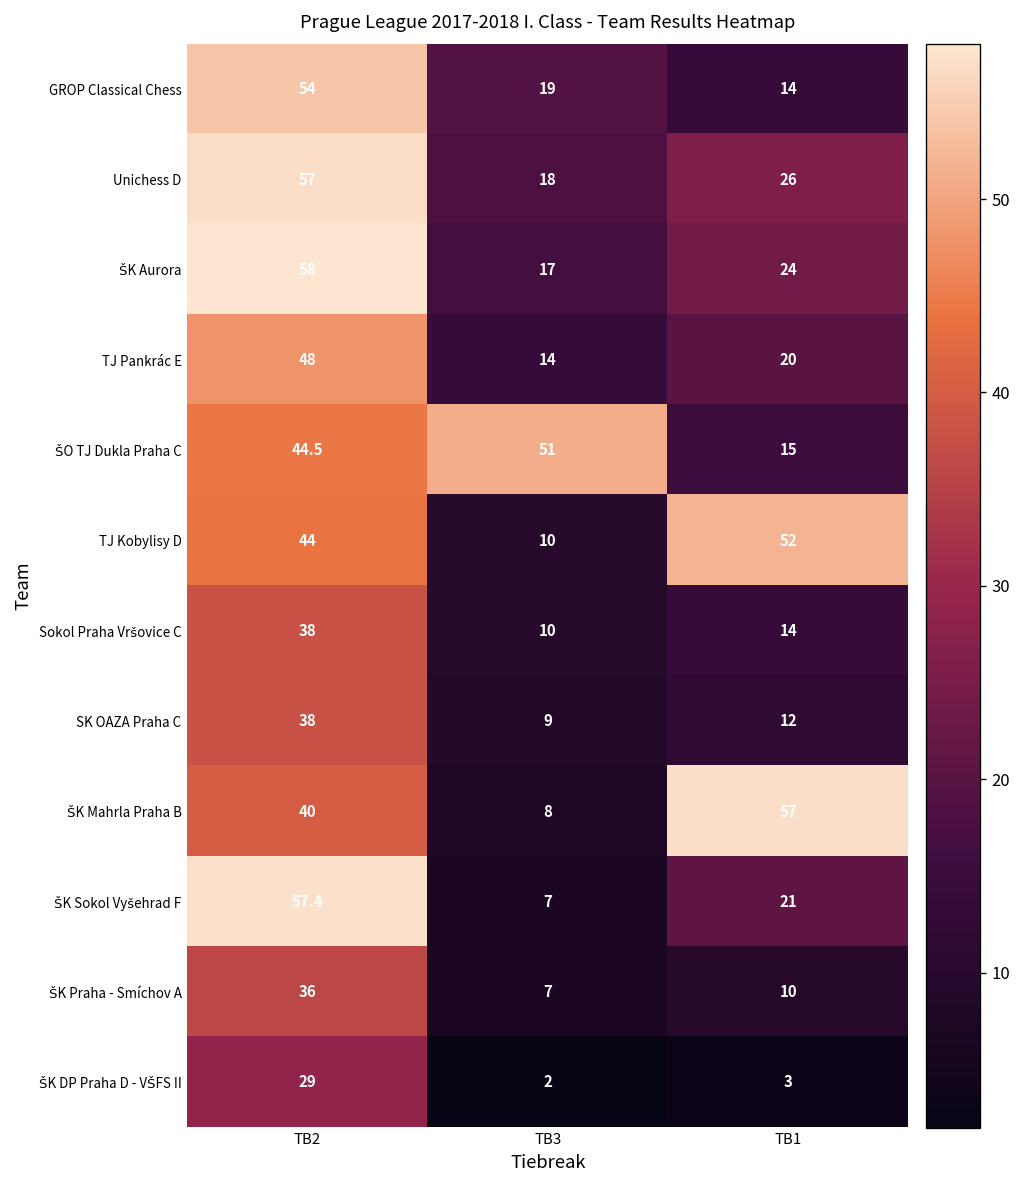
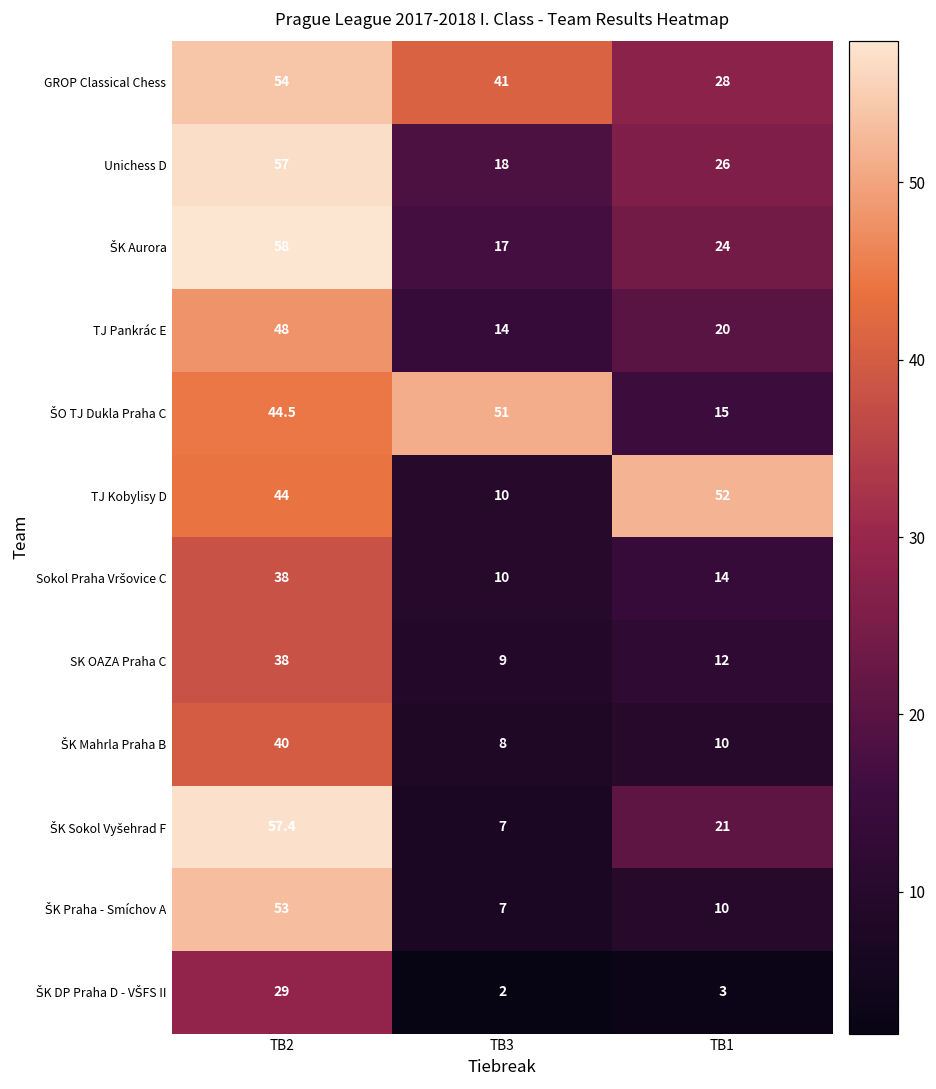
GROP Classical Chess, TB3: 19 -> 41
GROP Classical Chess, TB1: 14 -> 28
ŠK Mahrla Praha B, TB1: 57 -> 10
ŠK Praha - Smíchov A, TB2: 36 -> 53
